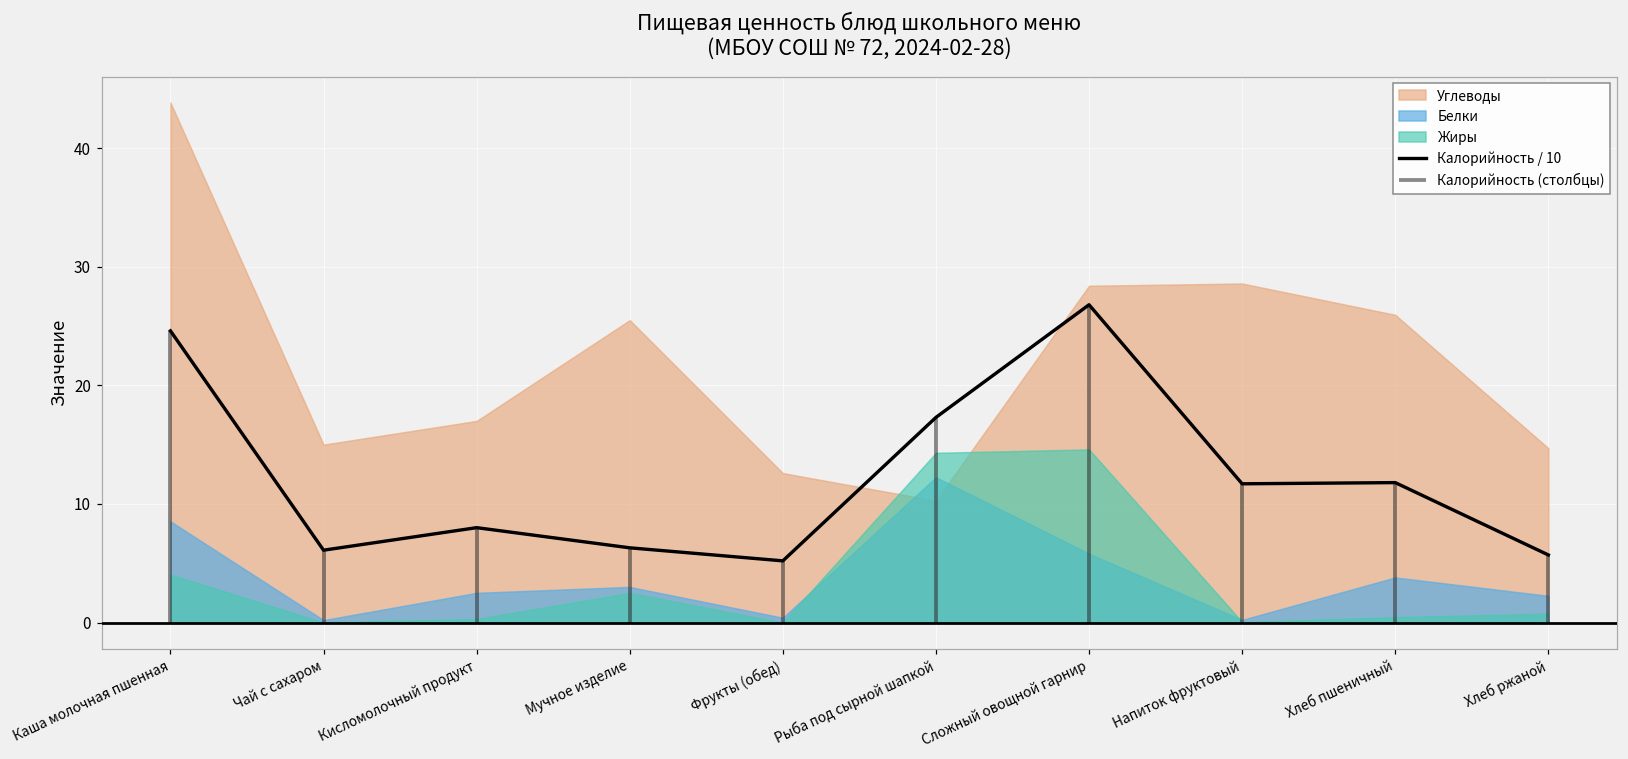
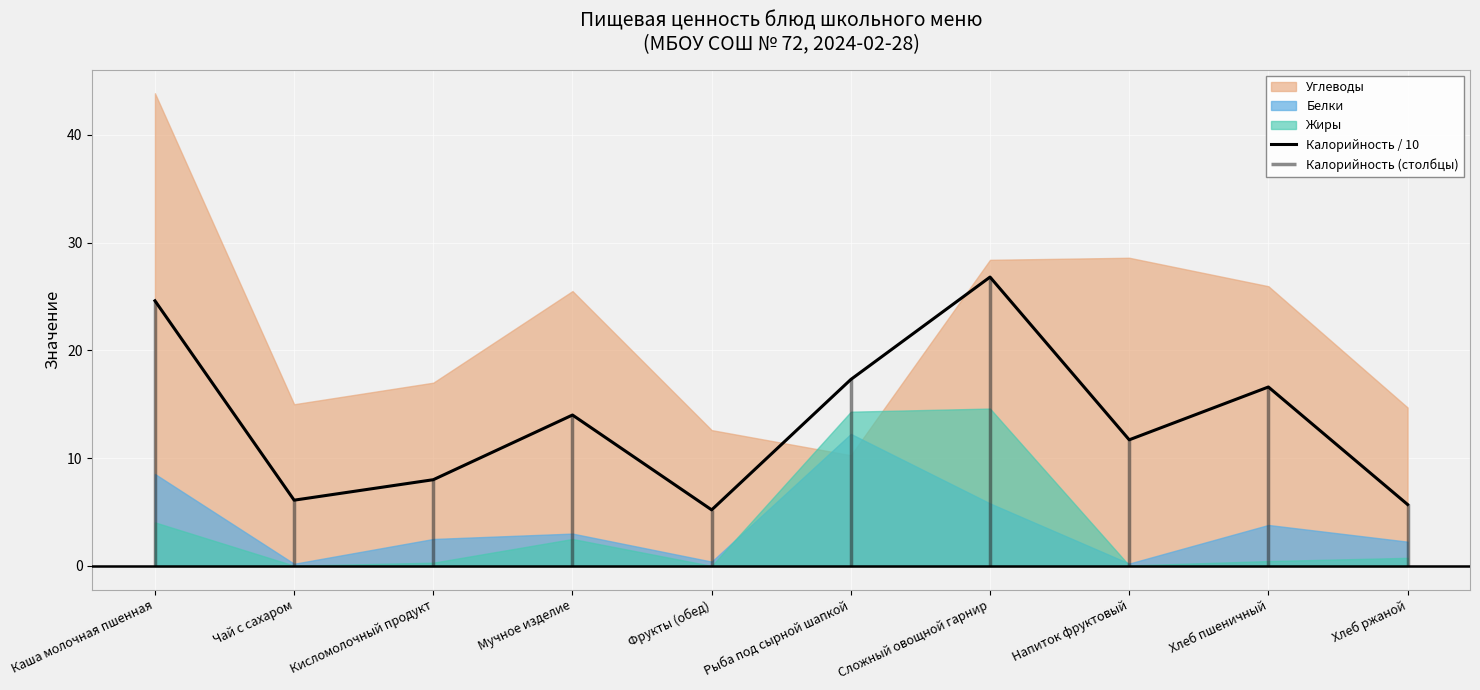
Калорийность / 10, Мучное изделие: 6.3 -> 14.0
Калорийность / 10, Хлеб пшеничный: 11.8 -> 16.6
